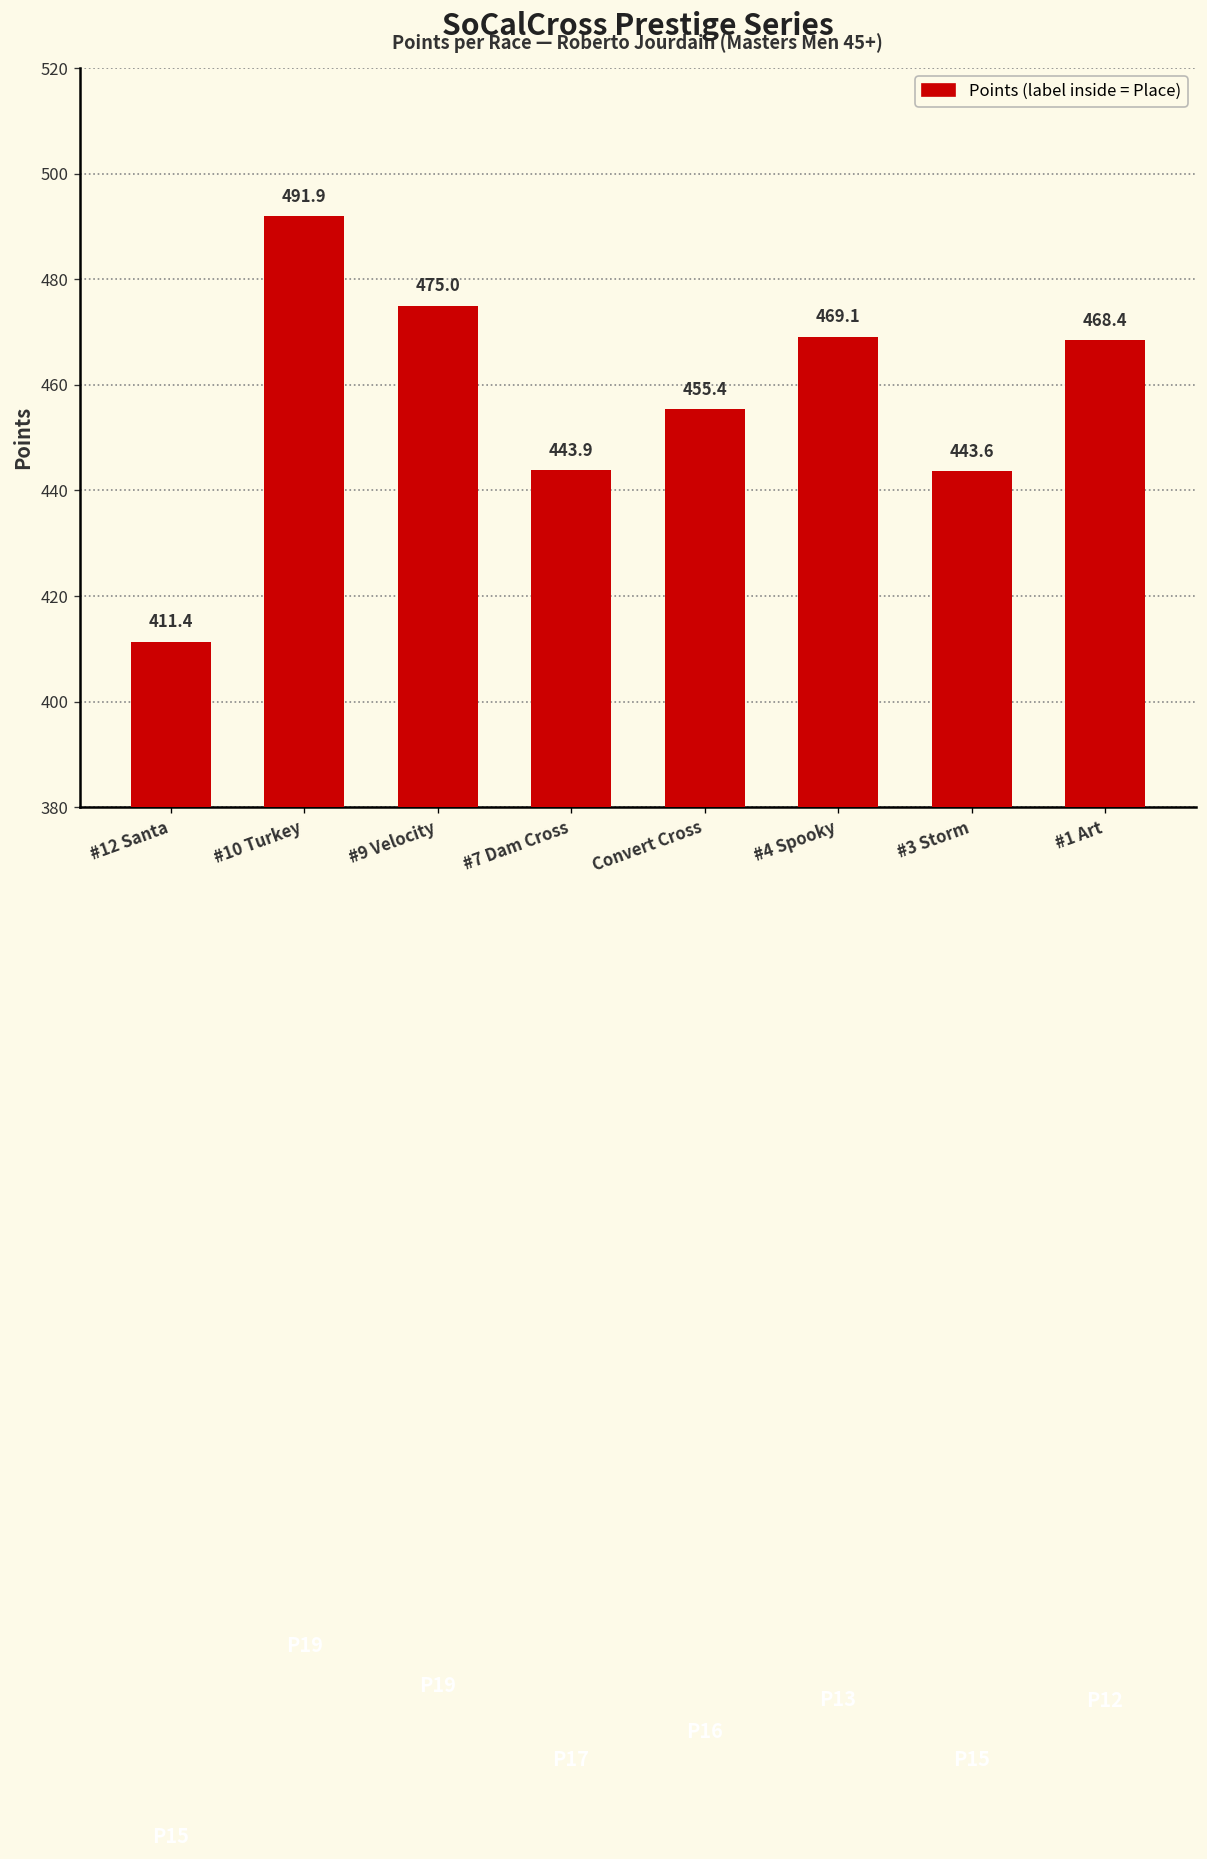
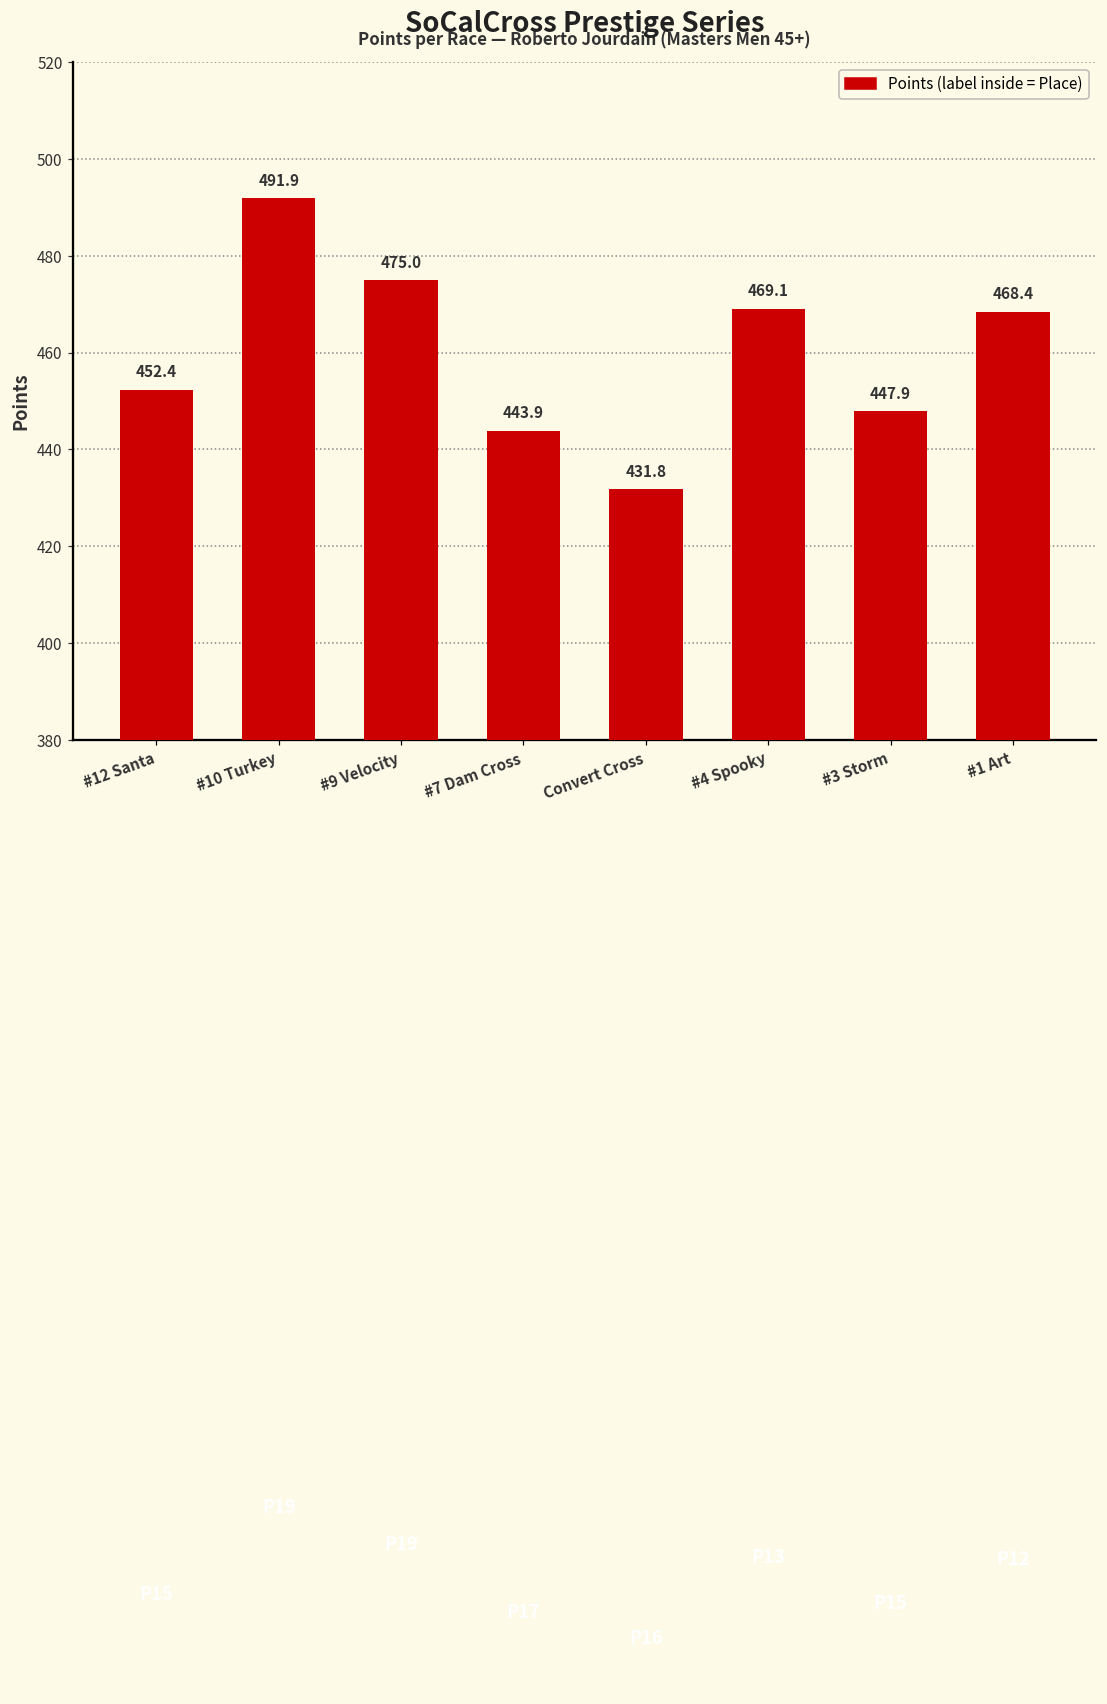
#12 Santa: 411.4 -> 452.4
Convert Cross: 455.4 -> 431.8
#3 Storm: 443.6 -> 447.9
